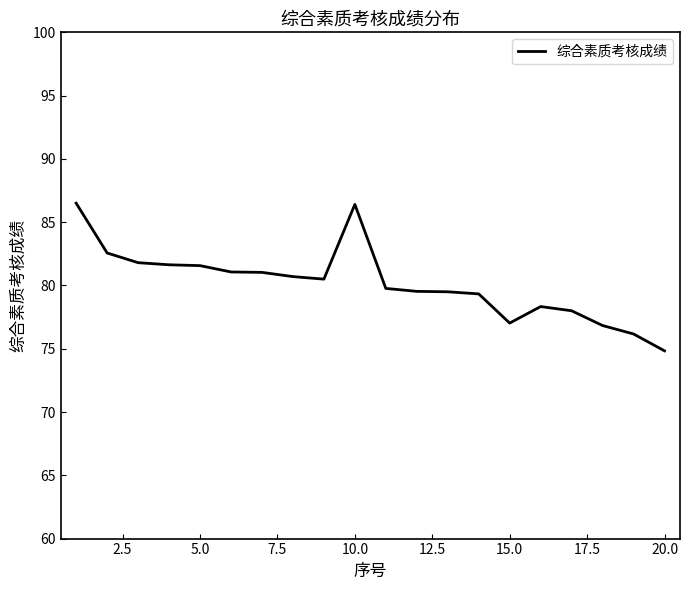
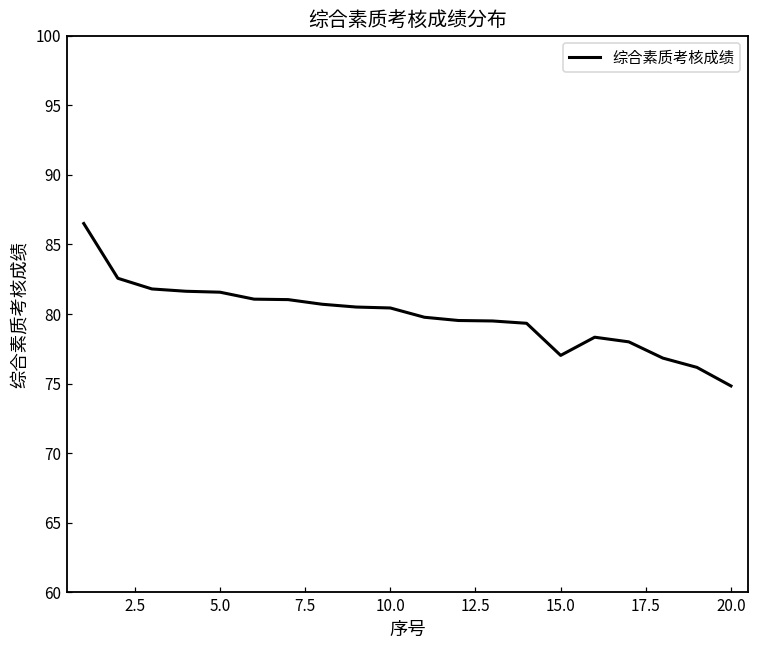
10.0: 86.4 -> 80.4
